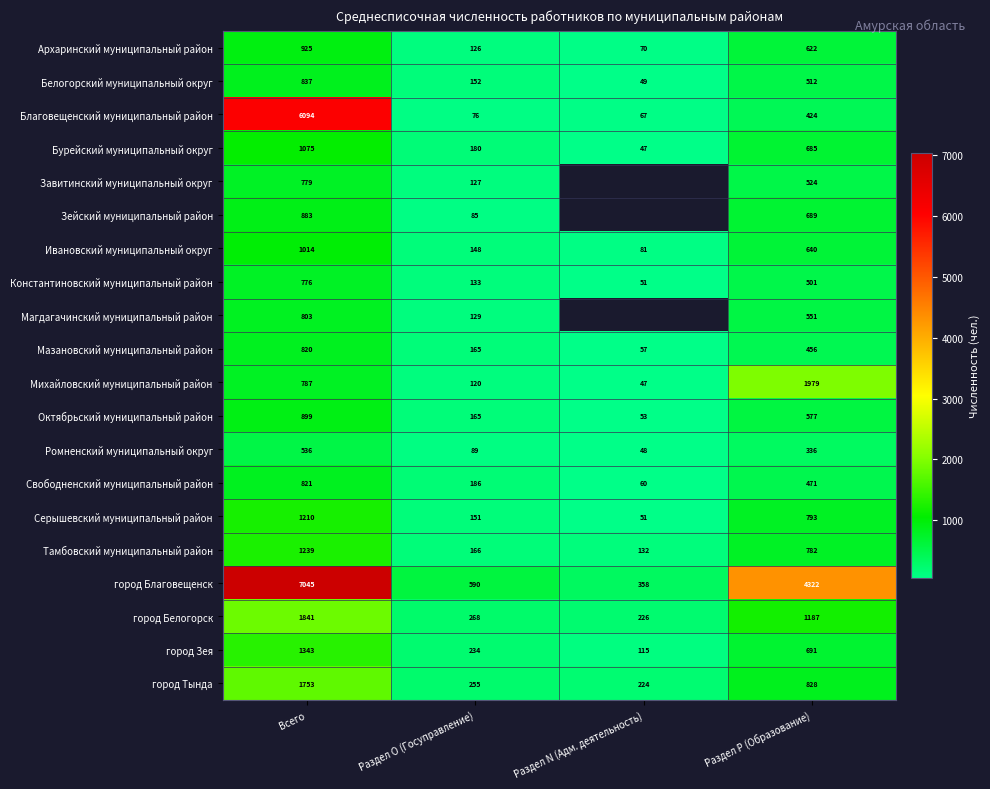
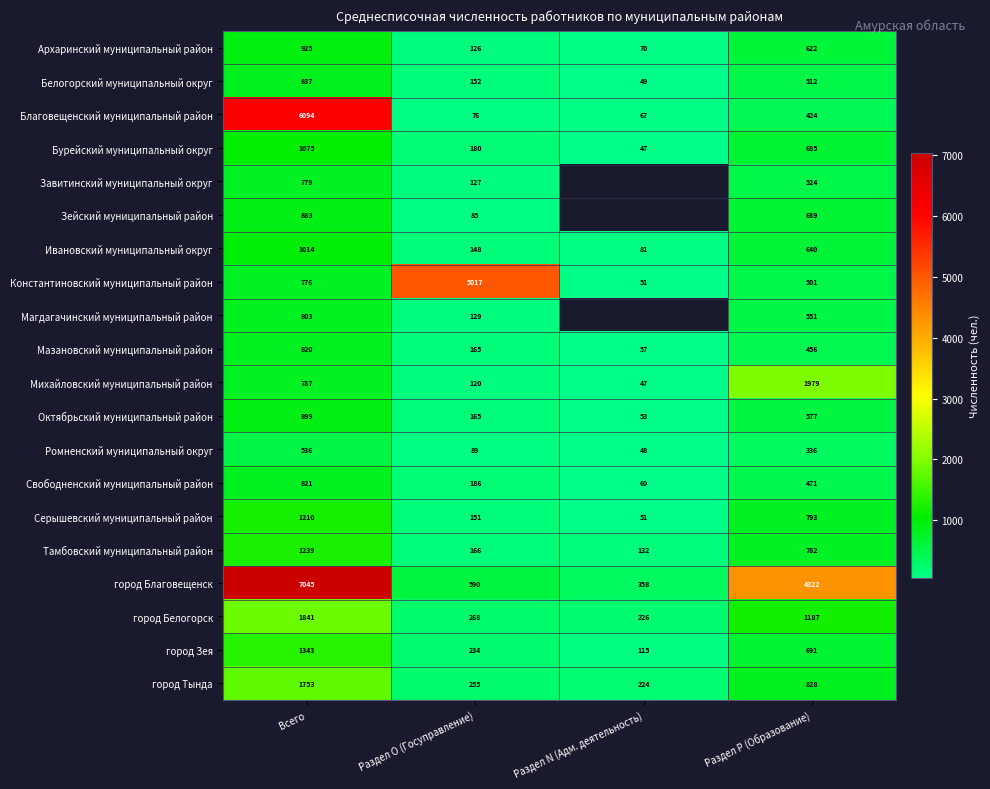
Константиновский муниципальный район, Раздел O (Госуправление): 133 -> 5017
